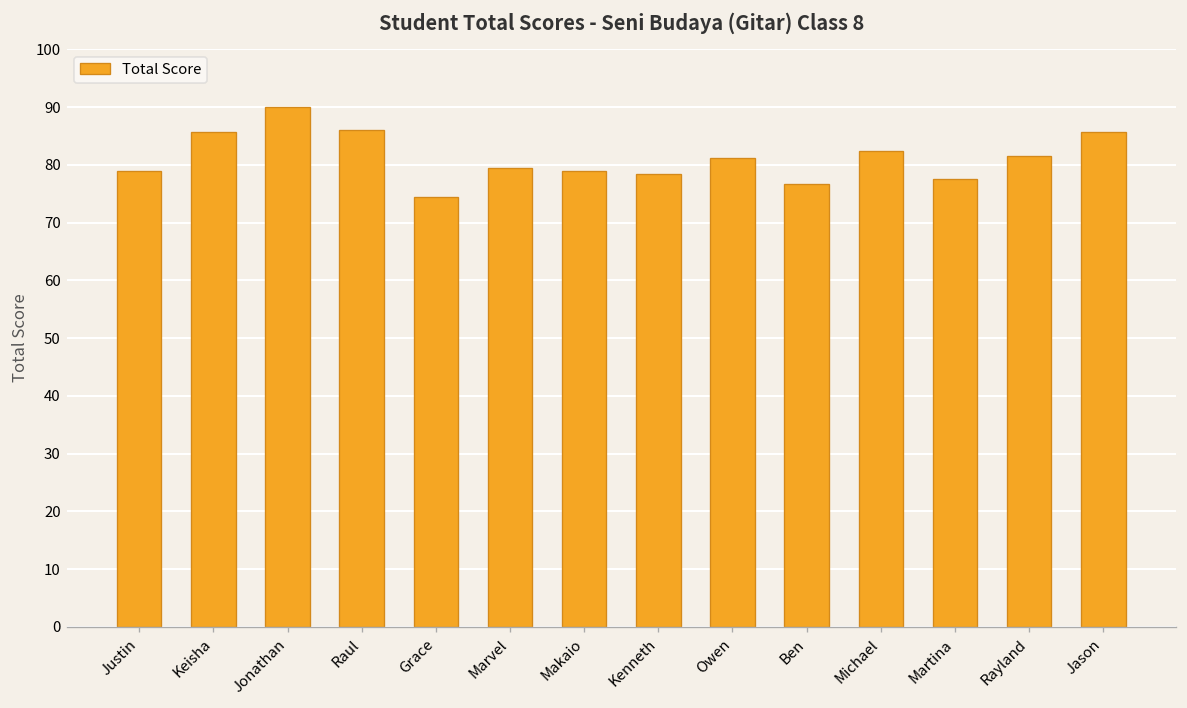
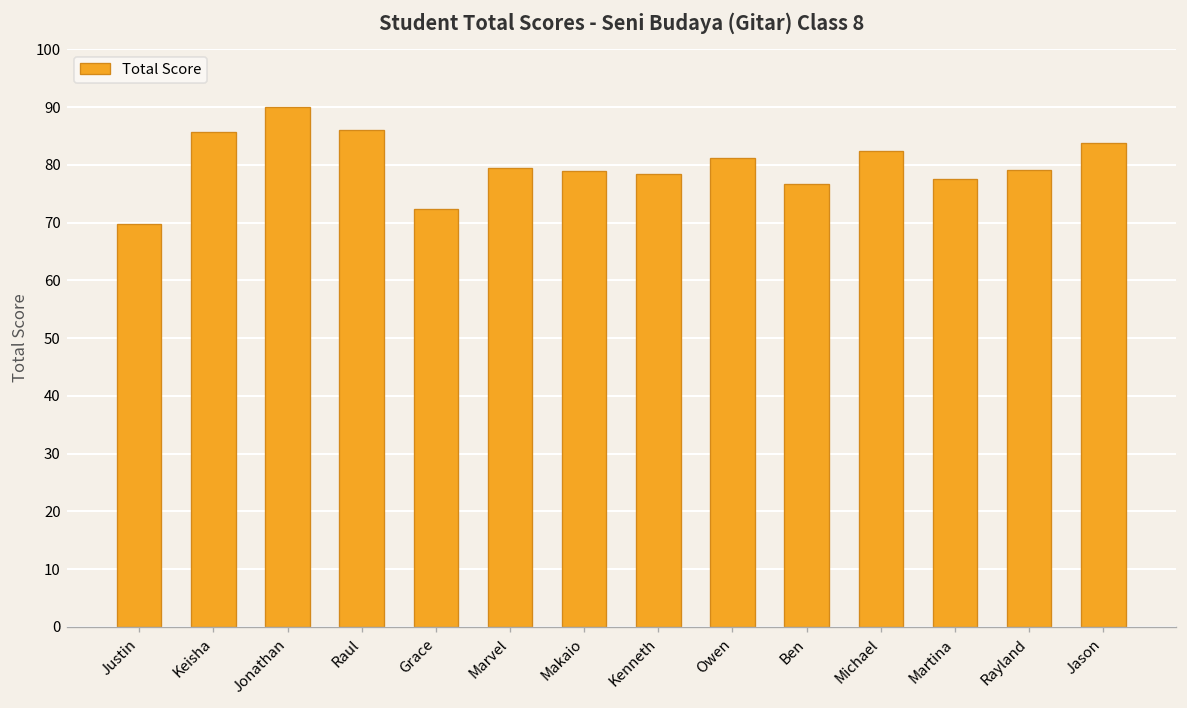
Justin: 79 -> 70
Grace: 74 -> 72
Rayland: 82 -> 79
Jason: 86 -> 84
